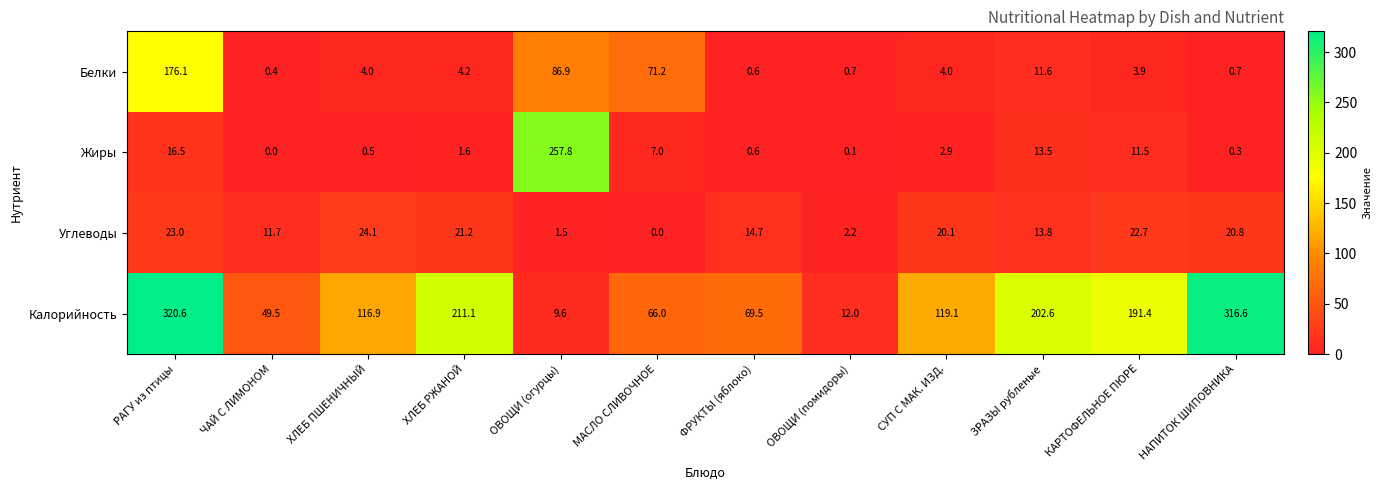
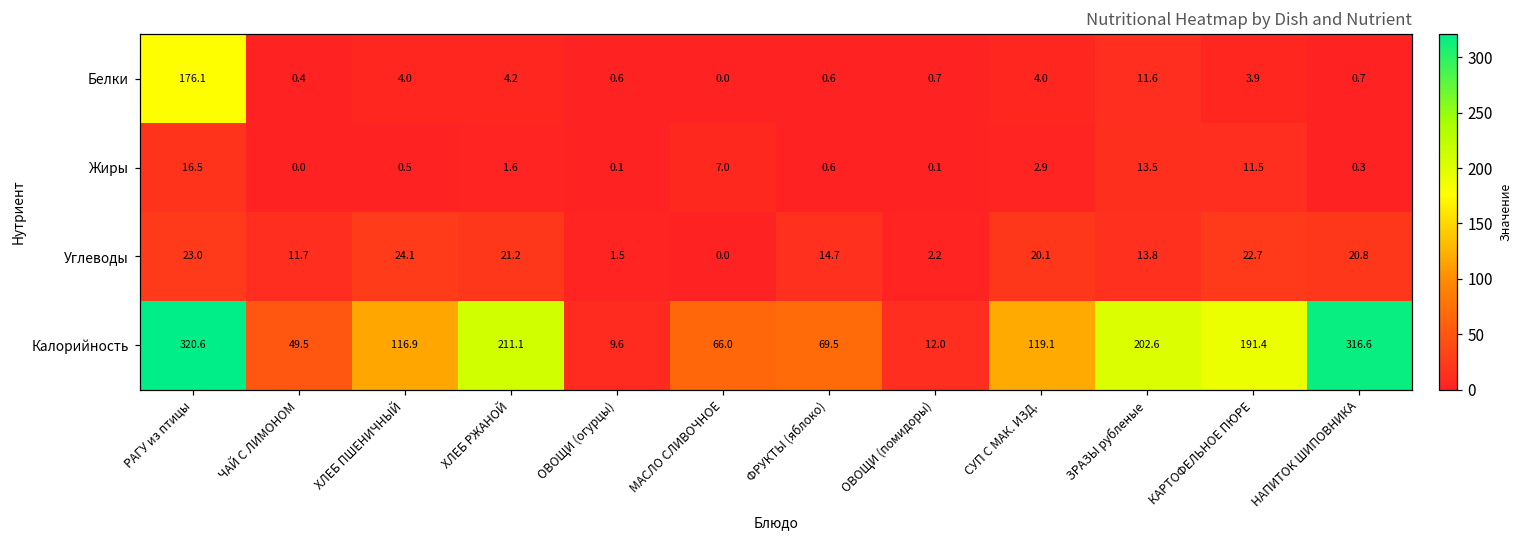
Белки, ОВОЩИ (огурцы): 86.9 -> 0.6
Белки, МАСЛО СЛИВОЧНОЕ: 71.2 -> 0.0
Жиры, ОВОЩИ (огурцы): 257.8 -> 0.1
